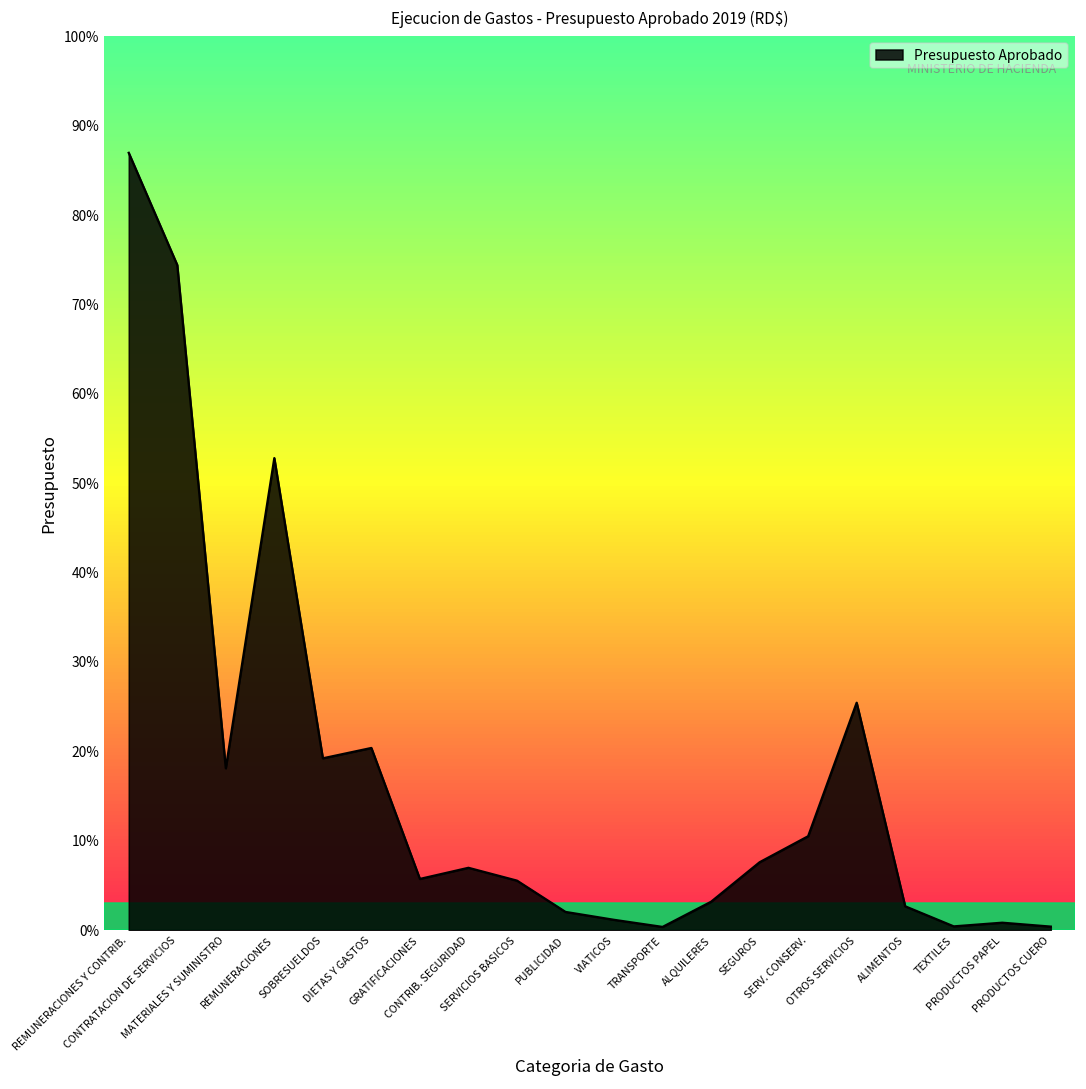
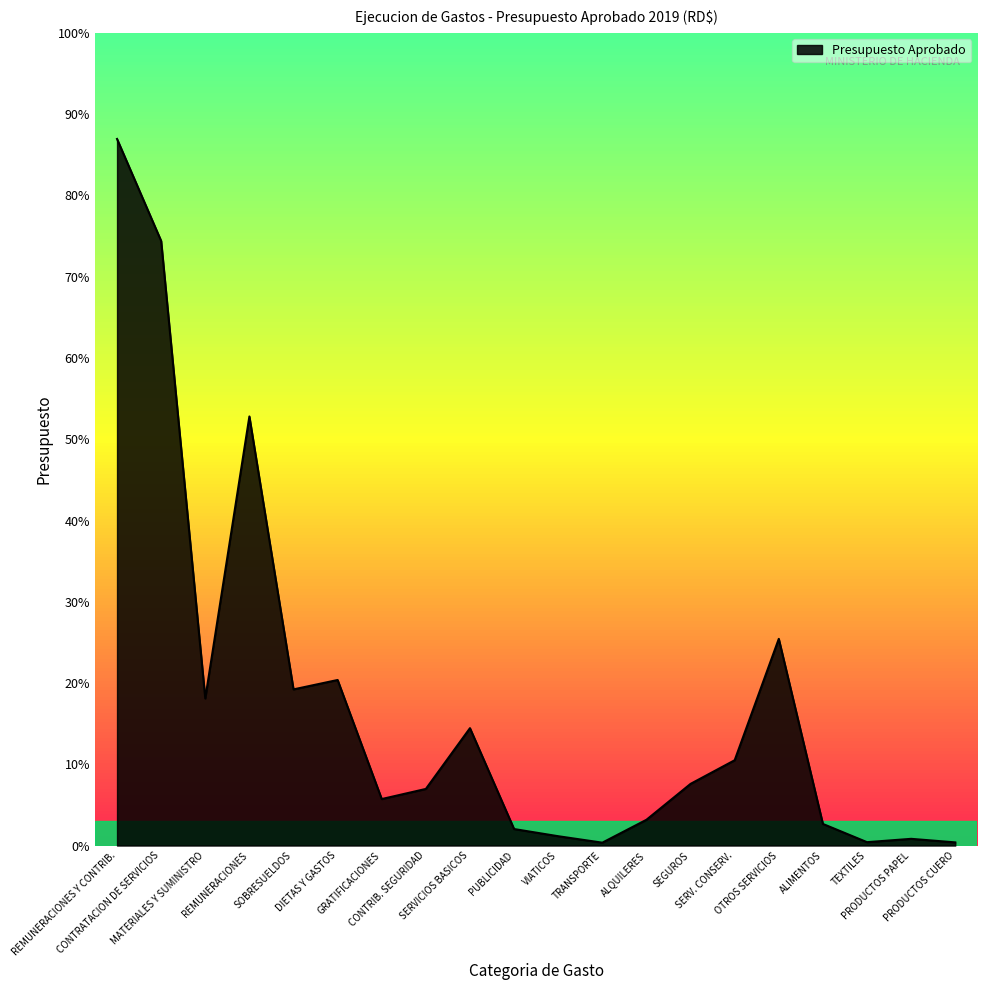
SERVICIOS BASICOS: 6% -> 14%
